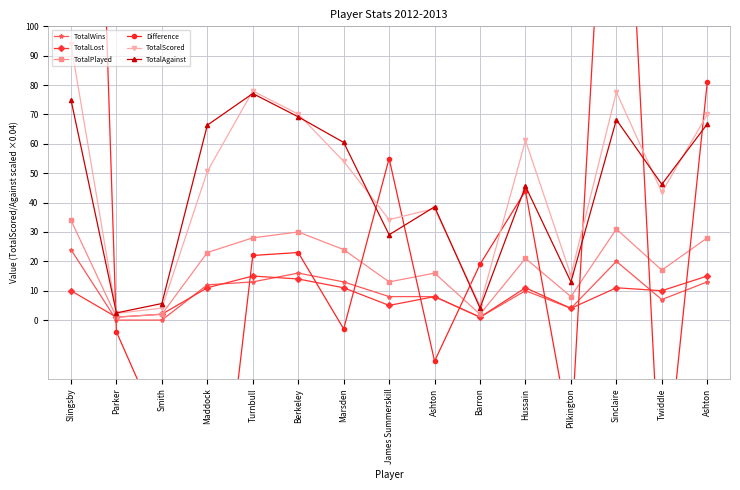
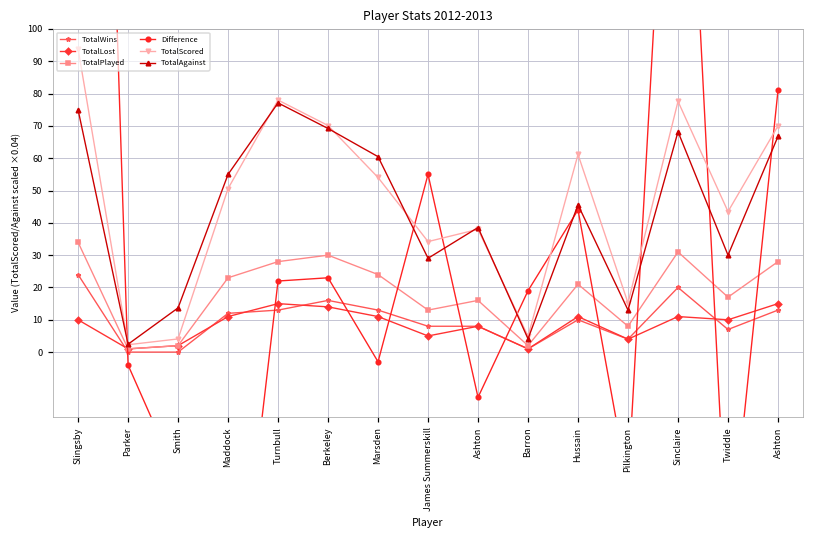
TotalAgainst, Smith: 6 -> 14
TotalAgainst, Maddock: 66 -> 55
TotalAgainst, Twiddle: 46 -> 30
